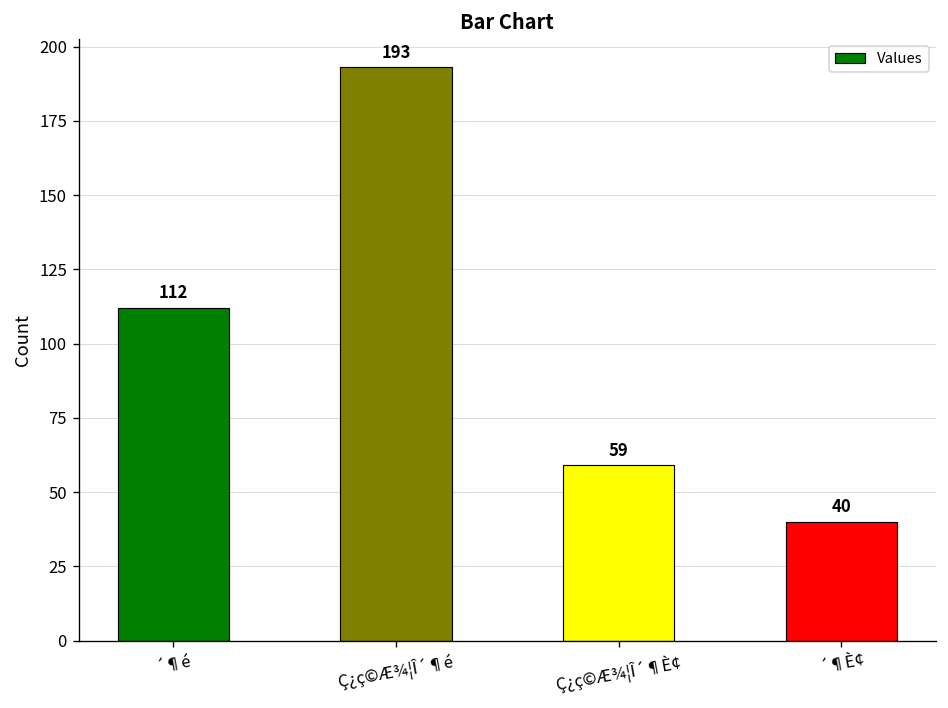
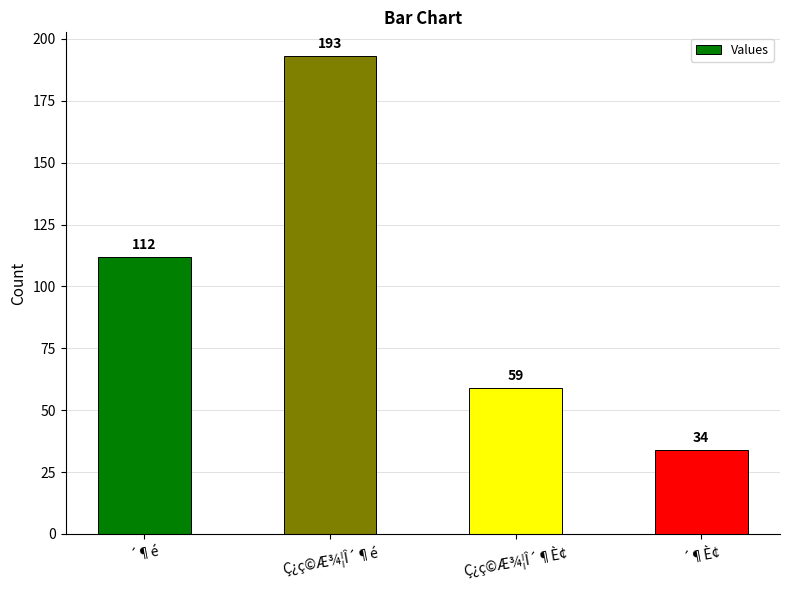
´¶È¢: 40 -> 34
